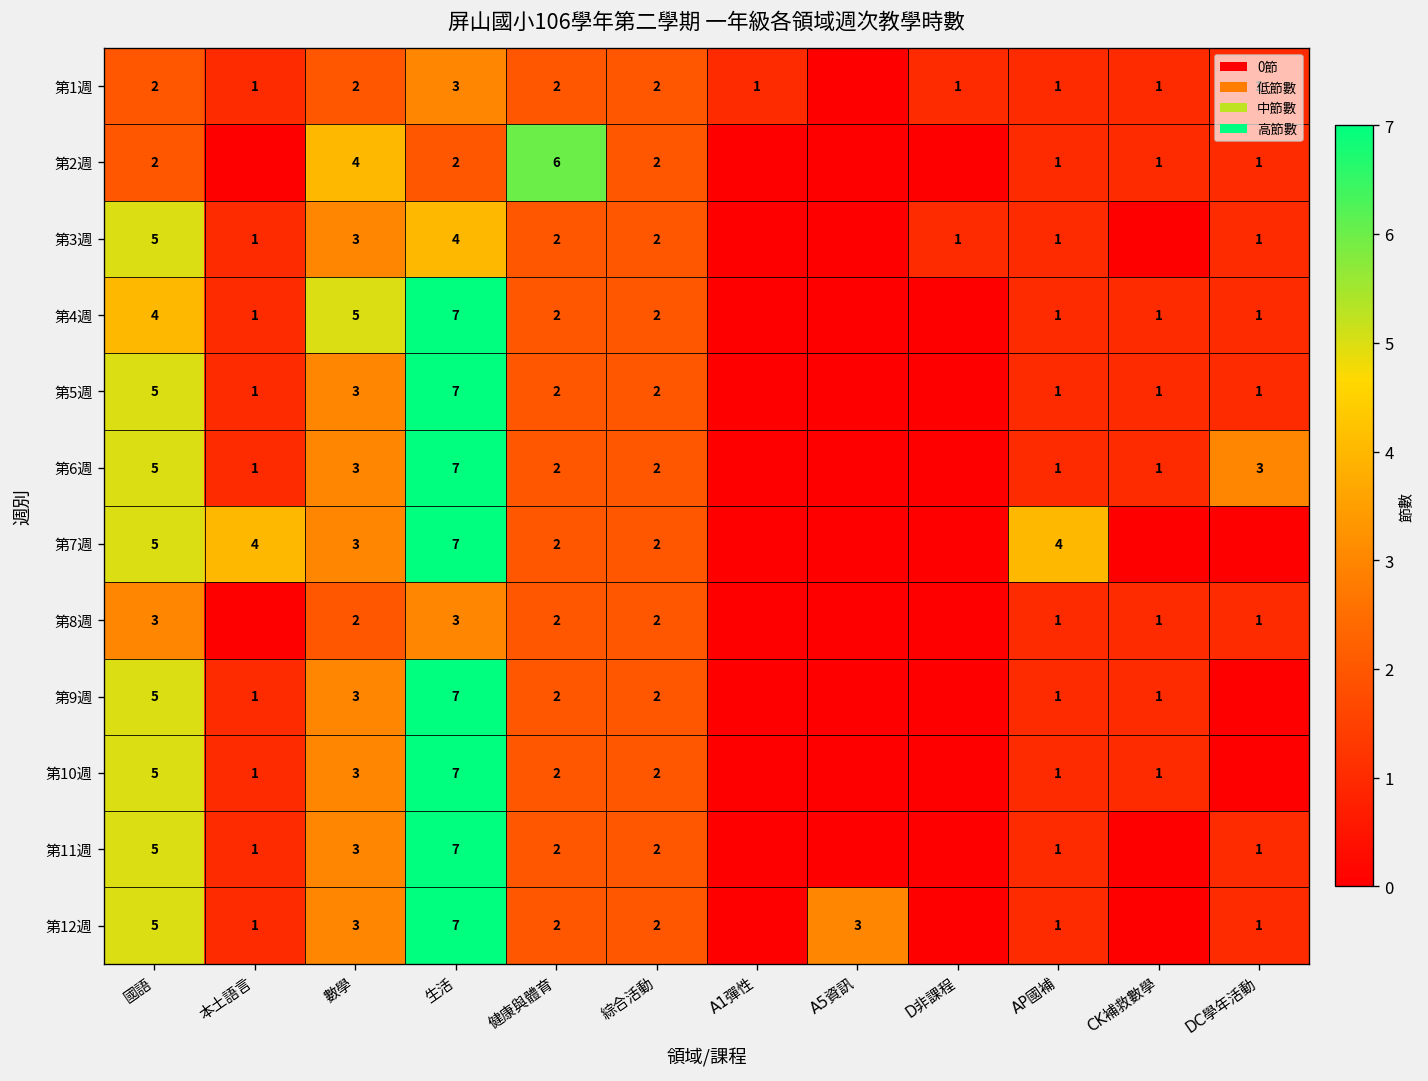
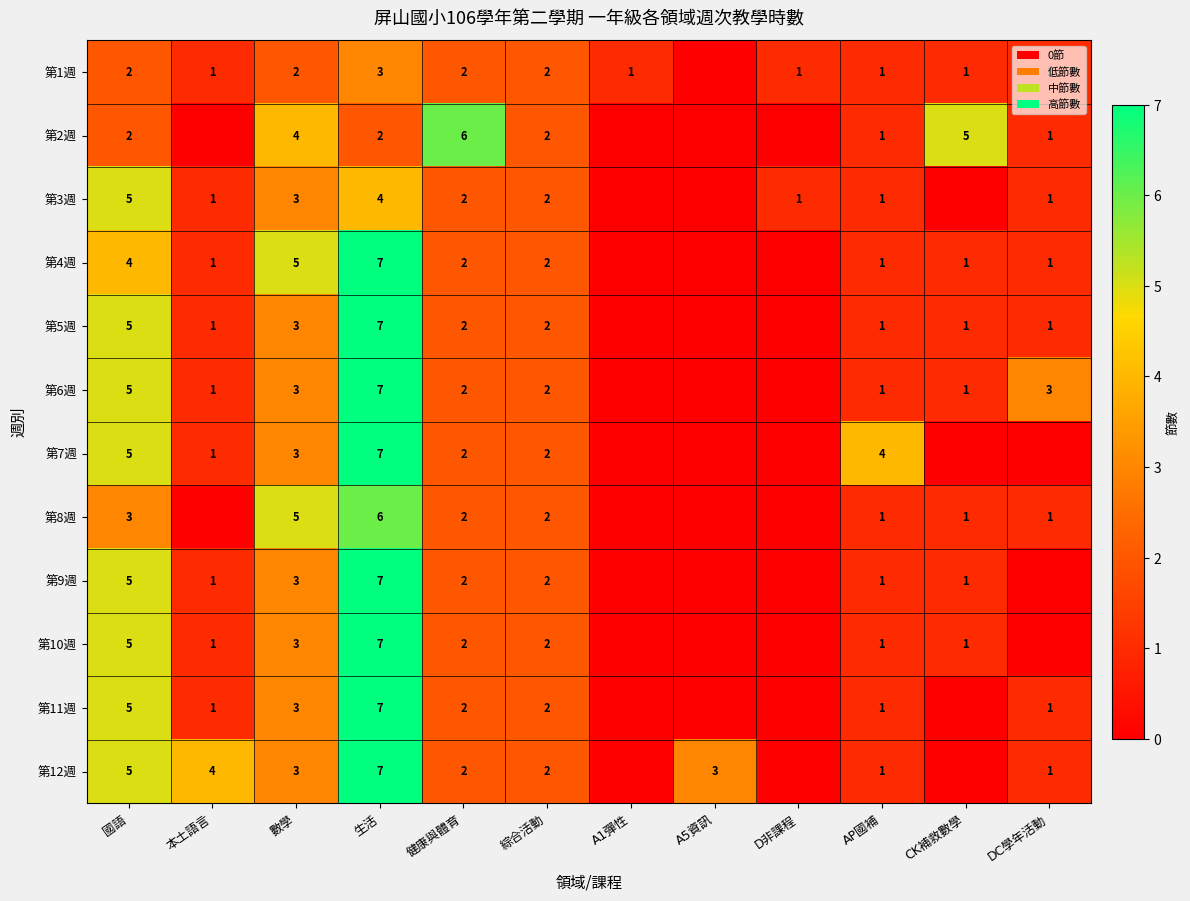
第2週, CK補救數學: 1 -> 5
第7週, 本土語言: 4 -> 1
第8週, 數學: 2 -> 5
第8週, 生活: 3 -> 6
第12週, 本土語言: 1 -> 4
